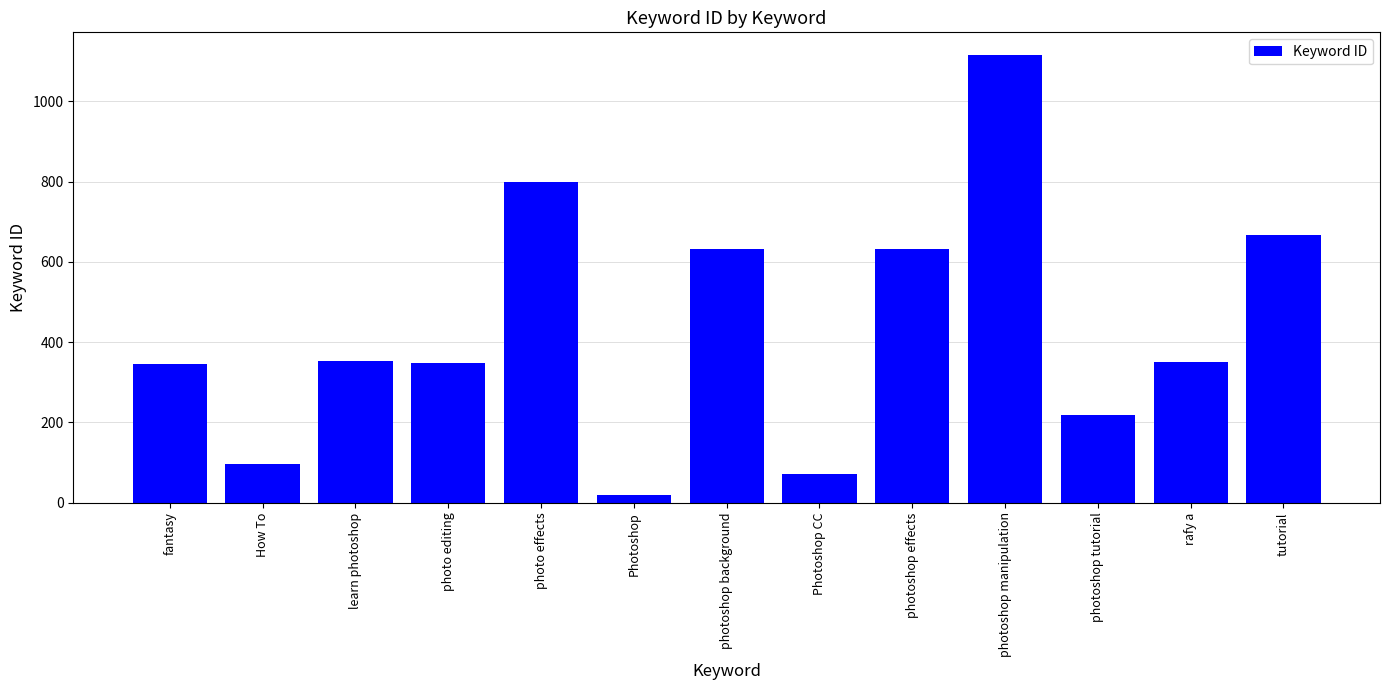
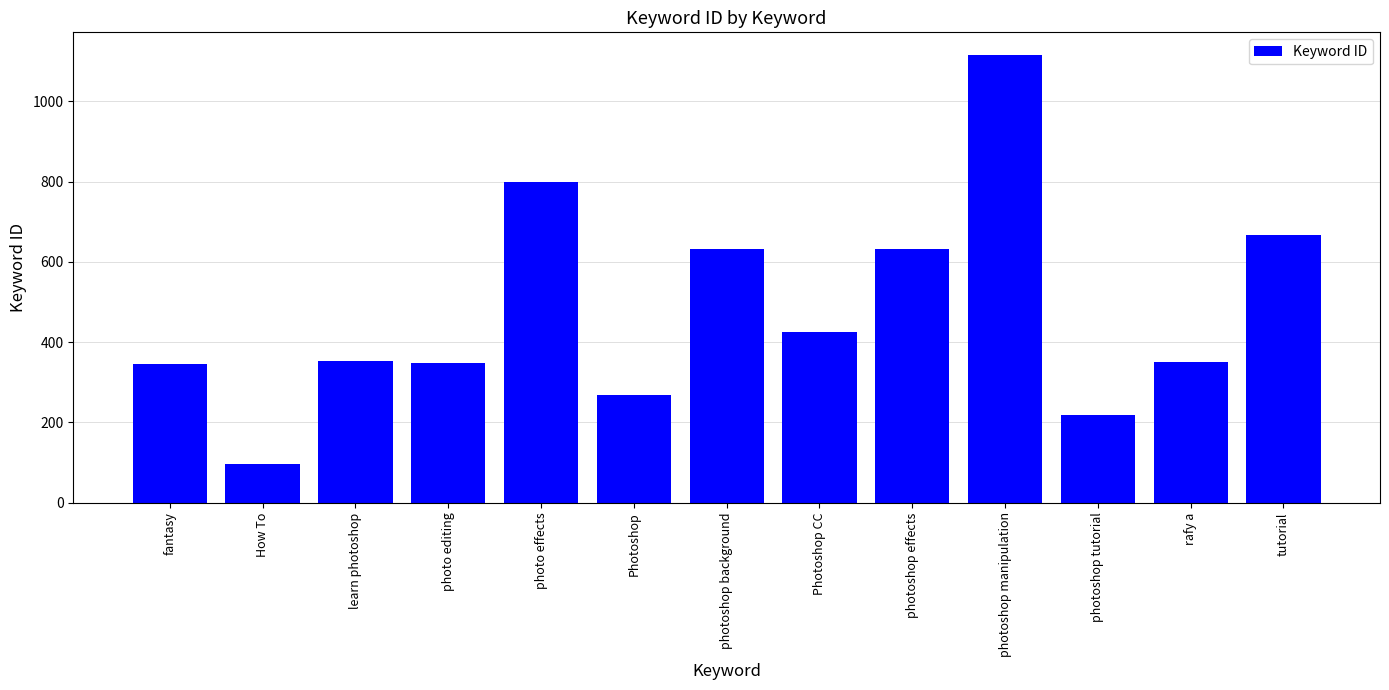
Photoshop: 20 -> 270
Photoshop CC: 70 -> 420
